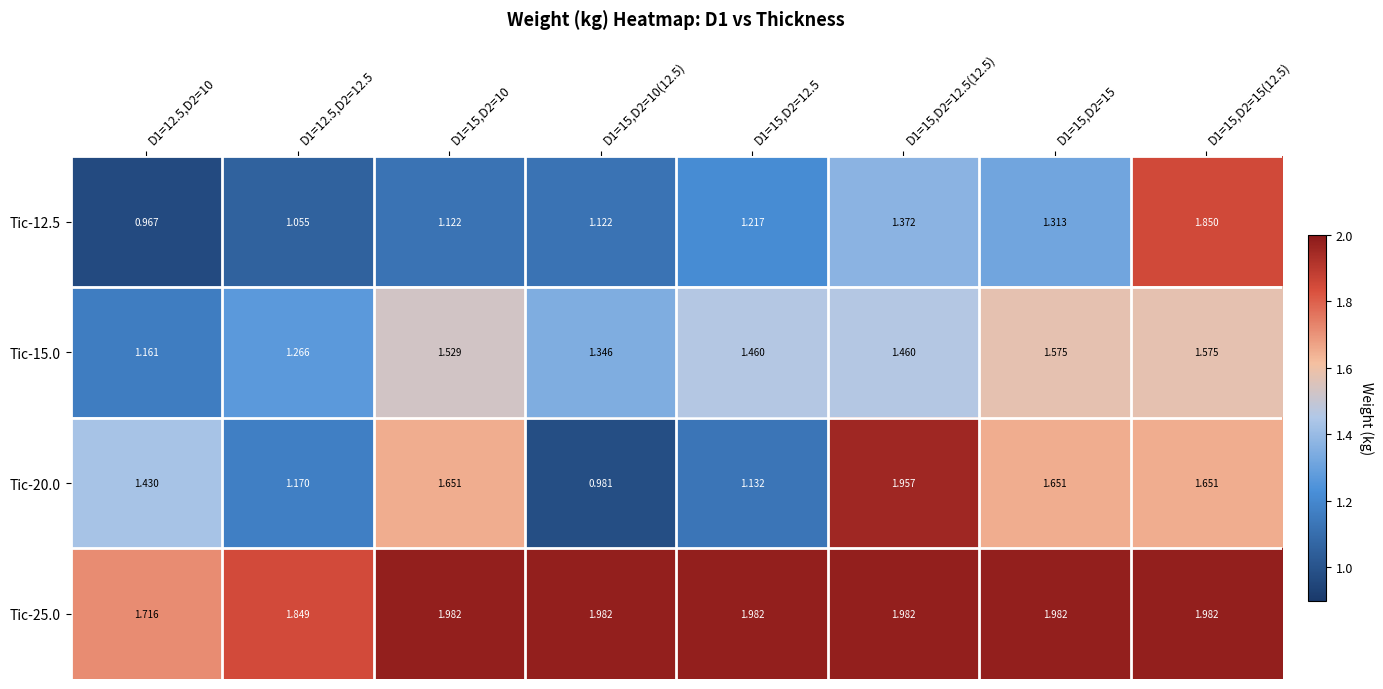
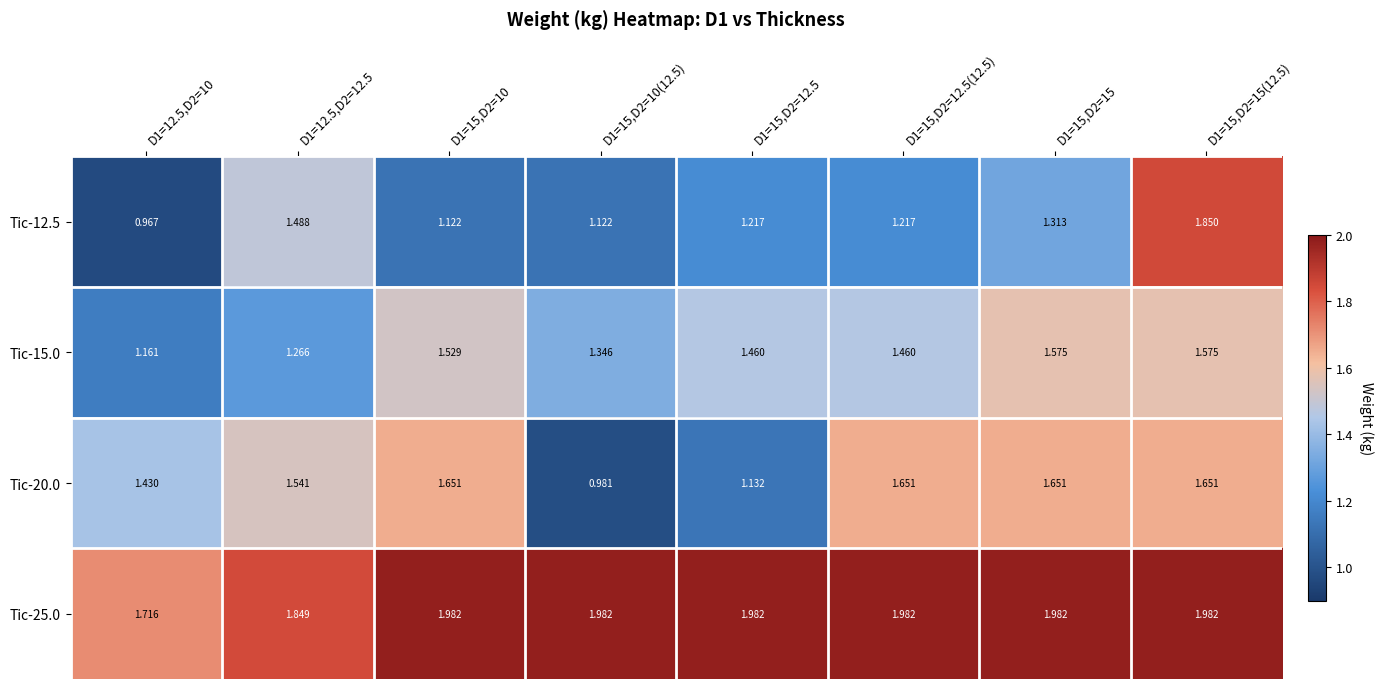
Tic-12.5, D1=12.5,D2=12.5: 1.055 -> 1.488
Tic-12.5, D1=15,D2=12.5(12.5): 1.372 -> 1.217
Tic-20.0, D1=12.5,D2=12.5: 1.170 -> 1.541
Tic-20.0, D1=15,D2=12.5(12.5): 1.957 -> 1.651
